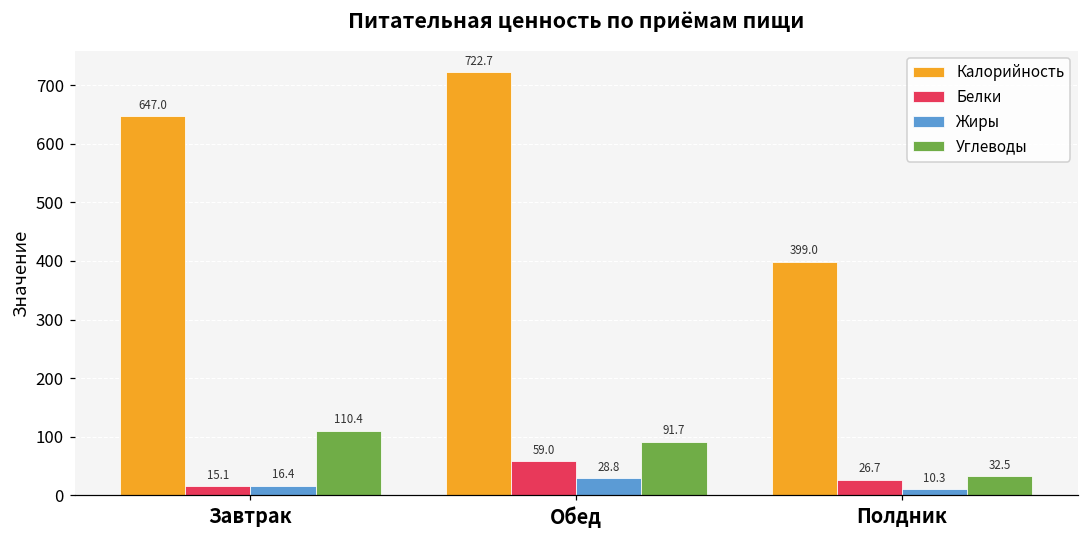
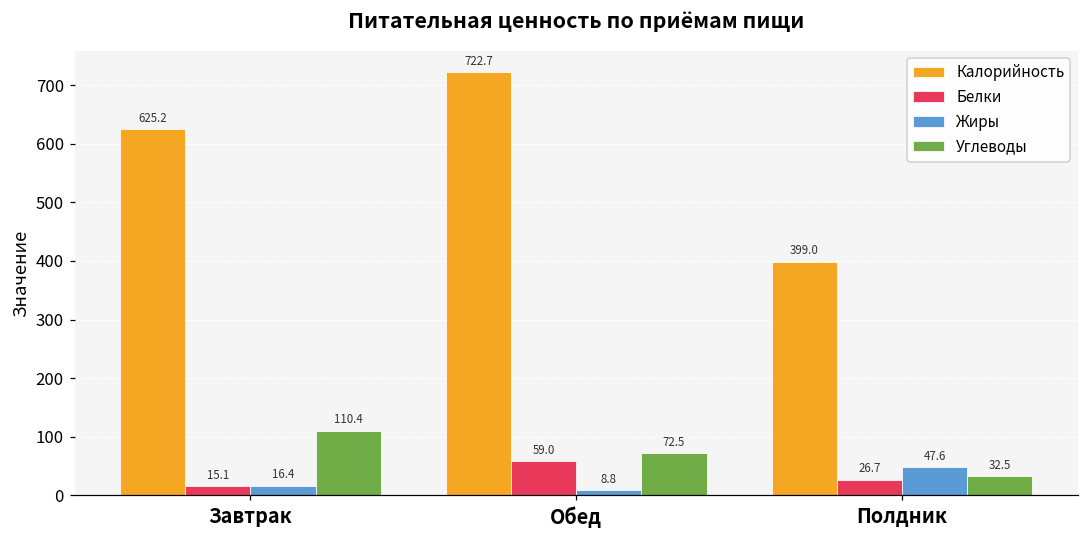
Калорийность, Завтрак: 647.0 -> 625.2
Жиры, Обед: 28.8 -> 8.8
Углеводы, Обед: 91.7 -> 72.5
Жиры, Полдник: 10.3 -> 47.6
